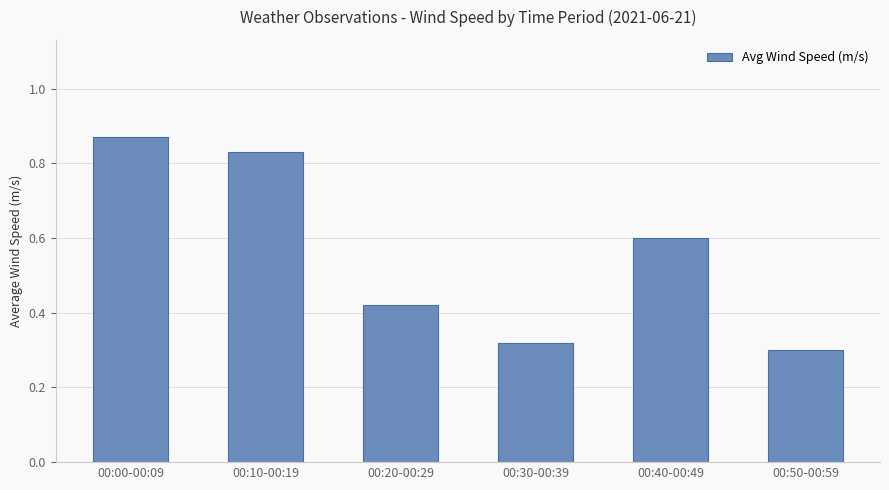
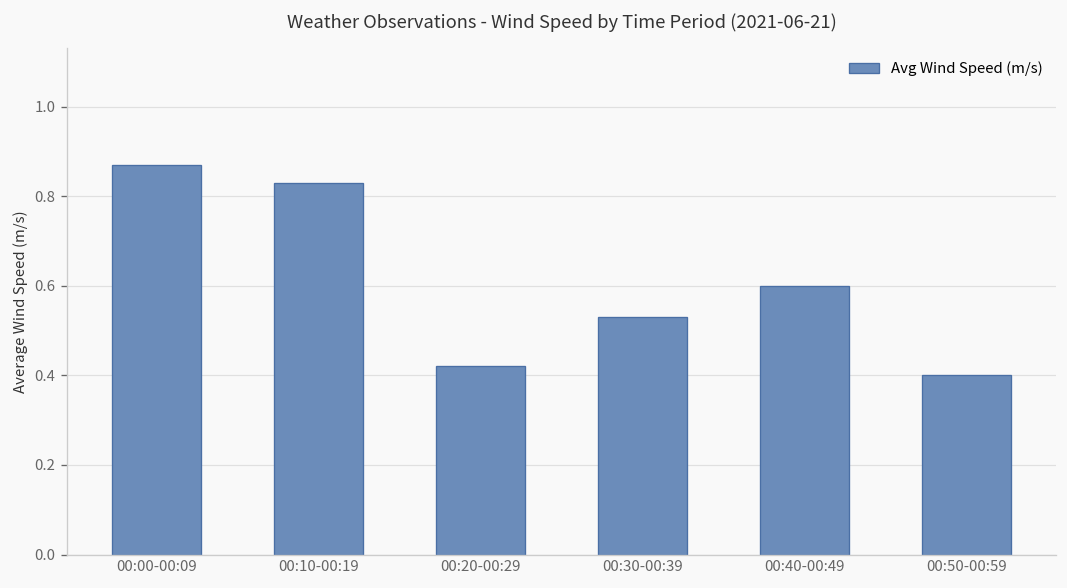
00:30-00:39: 0.32 -> 0.53
00:50-00:59: 0.3 -> 0.4
